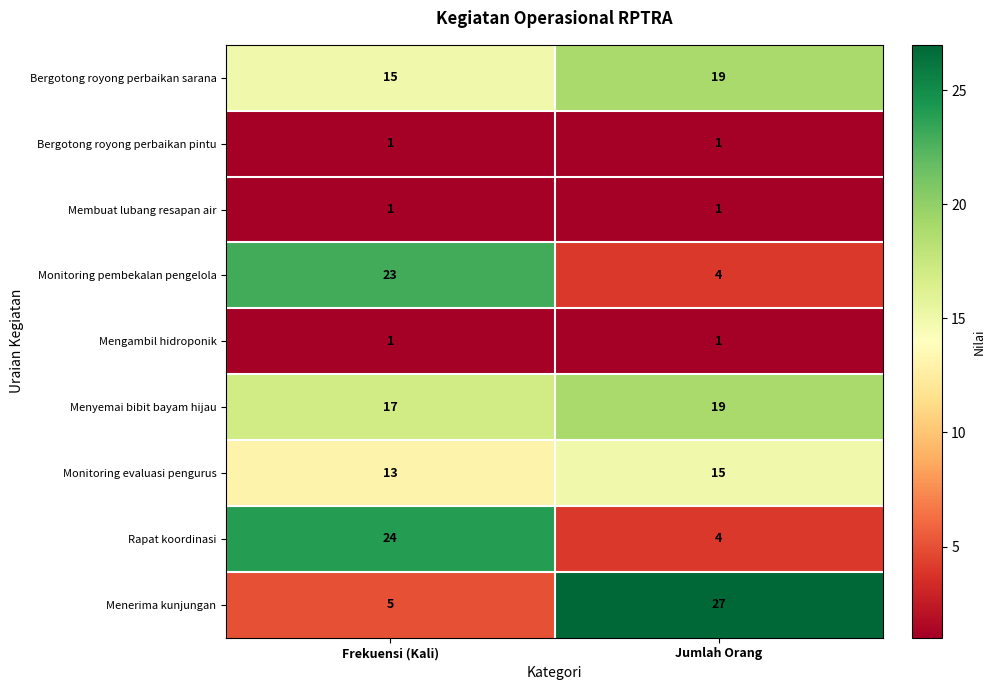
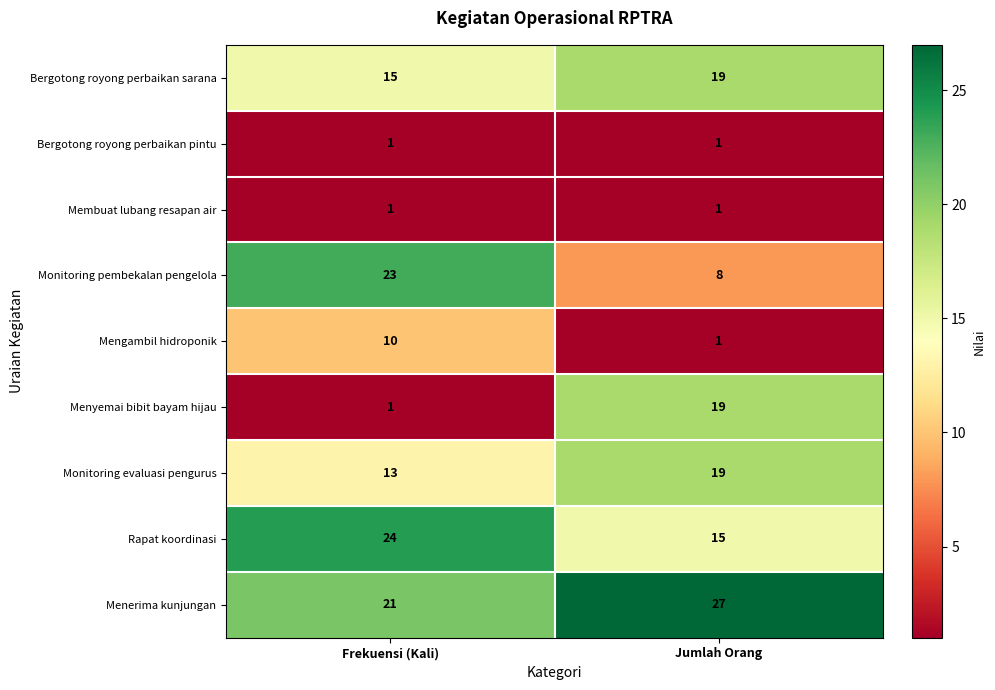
Monitoring pembekalan pengelola, Jumlah Orang: 4 -> 8
Mengambil hidroponik, Frekuensi (Kali): 1 -> 10
Menyemai bibit bayam hijau, Frekuensi (Kali): 17 -> 1
Monitoring evaluasi pengurus, Jumlah Orang: 15 -> 19
Rapat koordinasi, Jumlah Orang: 4 -> 15
Menerima kunjungan, Frekuensi (Kali): 5 -> 21
